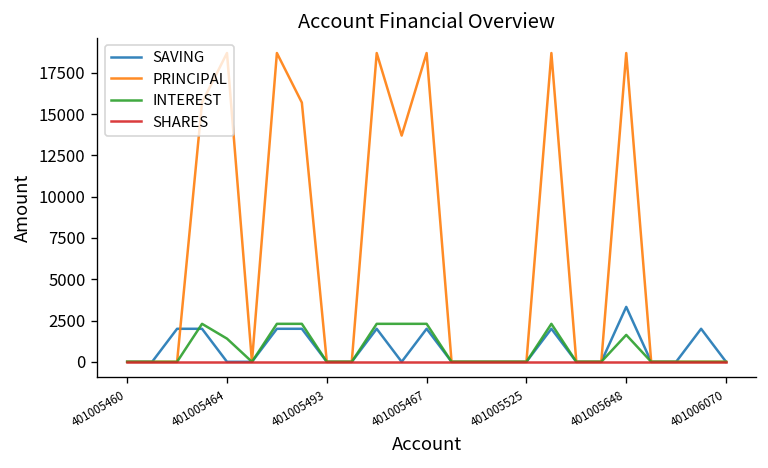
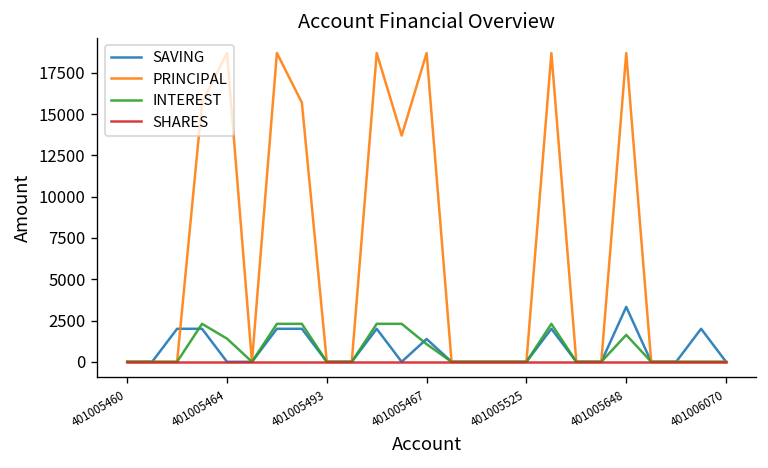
SAVING, 401005467: 2000 -> 1400
INTEREST, 401005467: 2300 -> 1100
